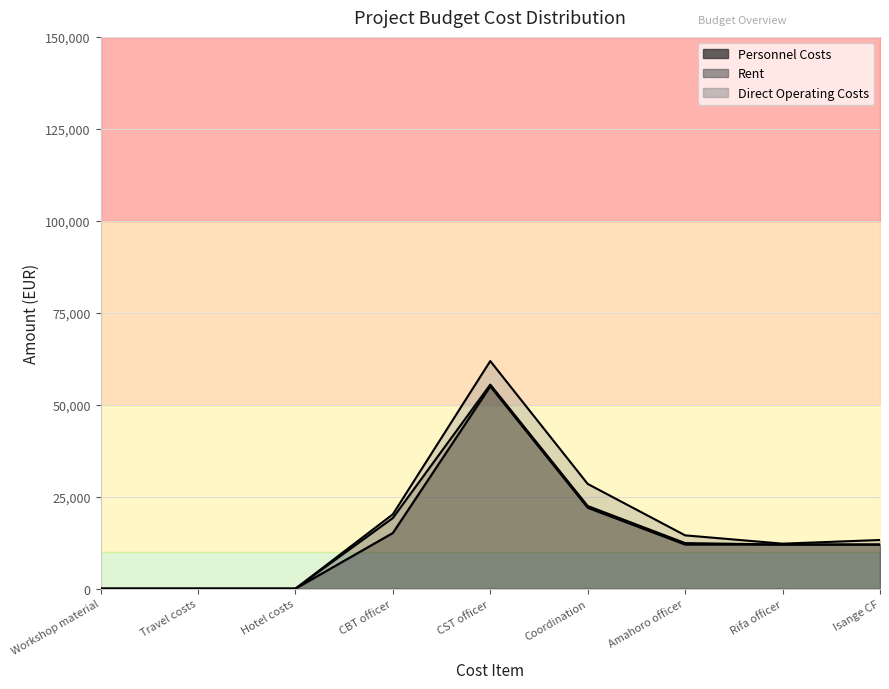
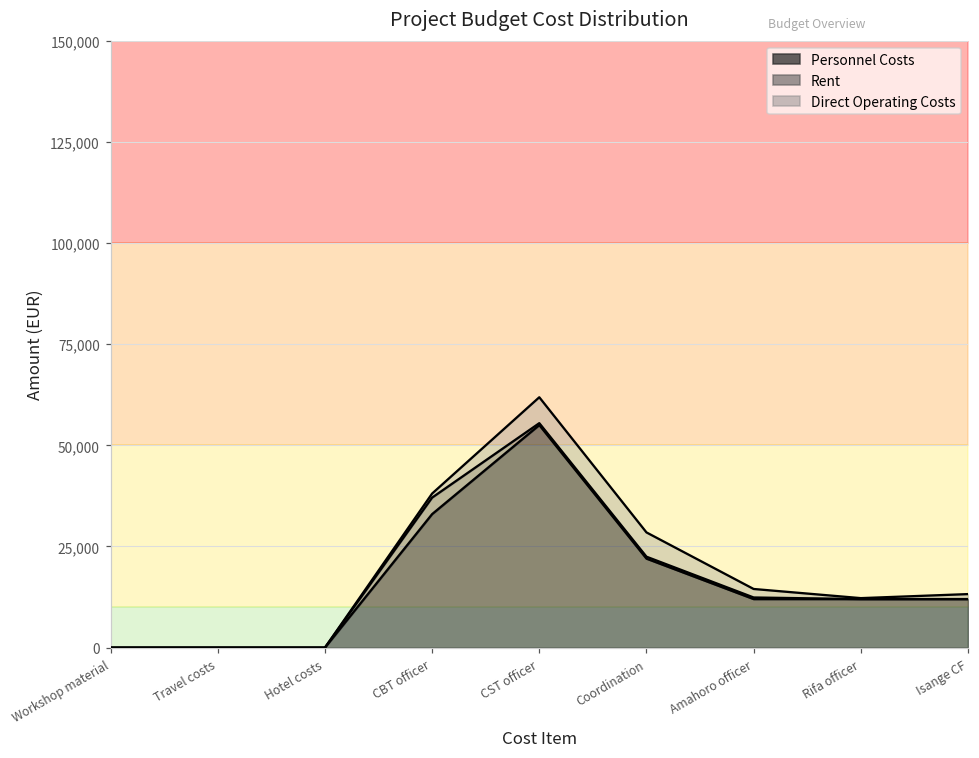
Personnel Costs, CBT officer: 15,000 -> 33,000
